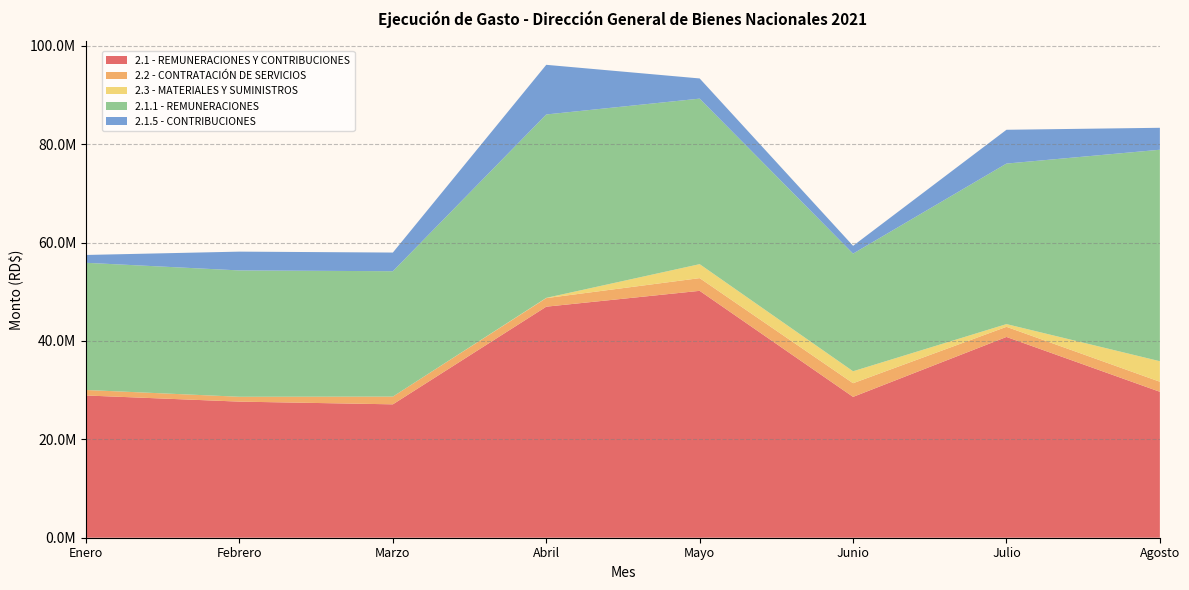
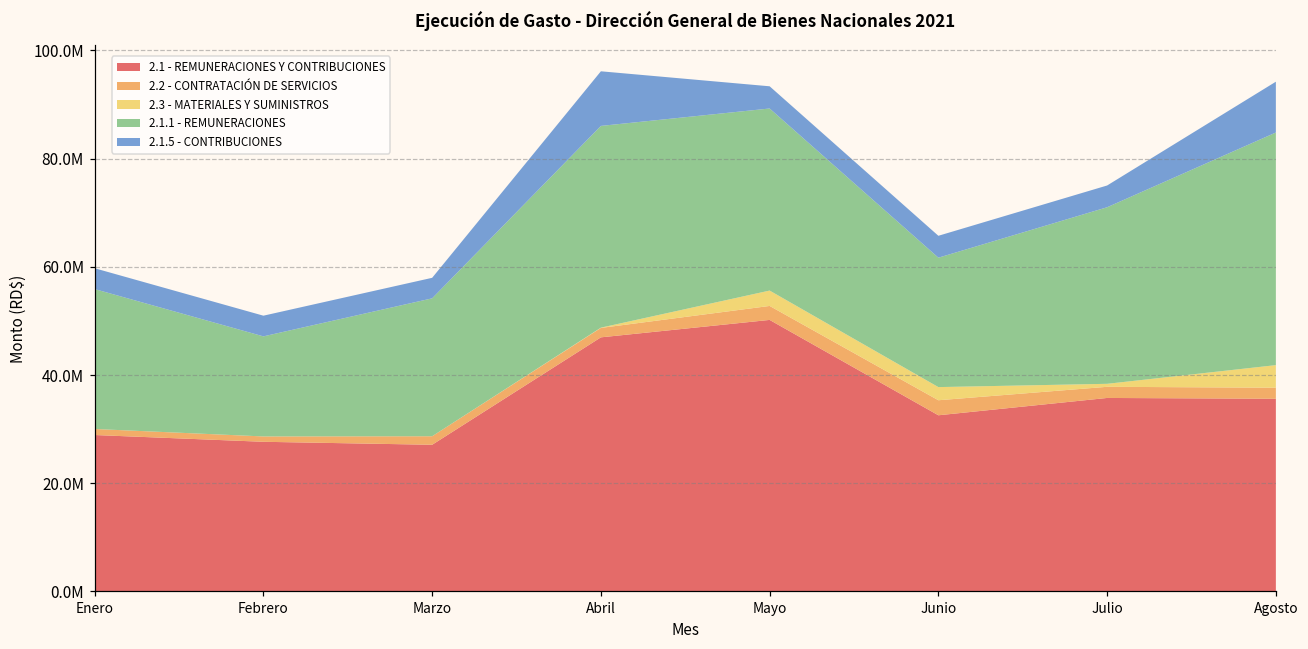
2.1.5 - CONTRIBUCIONES, Enero: 2000000 -> 4000000
2.1.1 - REMUNERACIONES, Febrero: 26000000 -> 18000000
2.1 - REMUNERACIONES Y CONTRIBUCIONES, Junio: 29000000 -> 33000000
2.1.5 - CONTRIBUCIONES, Junio: 2000000 -> 4000000
2.1 - REMUNERACIONES Y CONTRIBUCIONES, Julio: 41000000 -> 36000000
2.1.5 - CONTRIBUCIONES, Julio: 7000000 -> 4000000
2.1 - REMUNERACIONES Y CONTRIBUCIONES, Agosto: 30000000 -> 36000000
2.1.5 - CONTRIBUCIONES, Agosto: 4000000 -> 9000000
